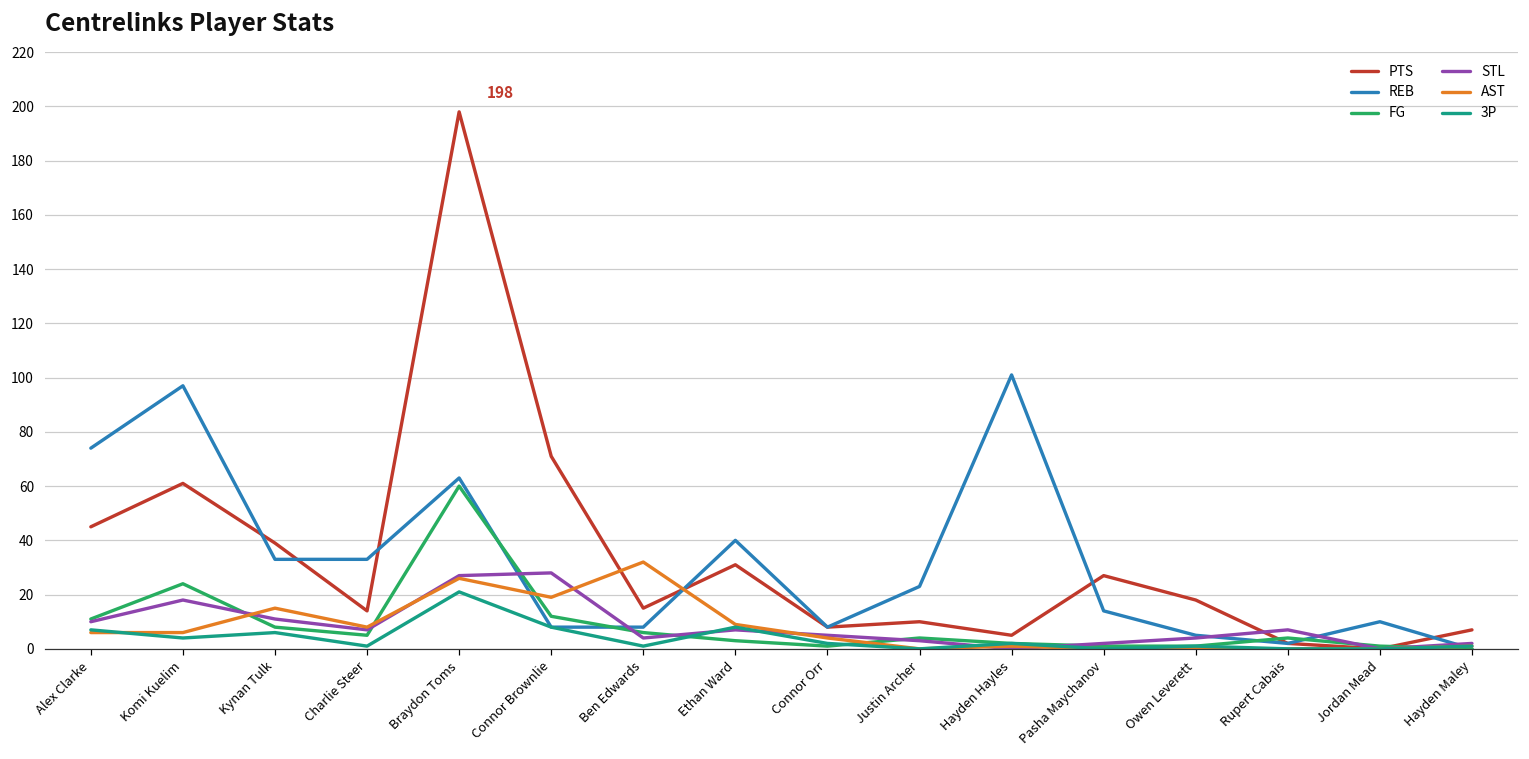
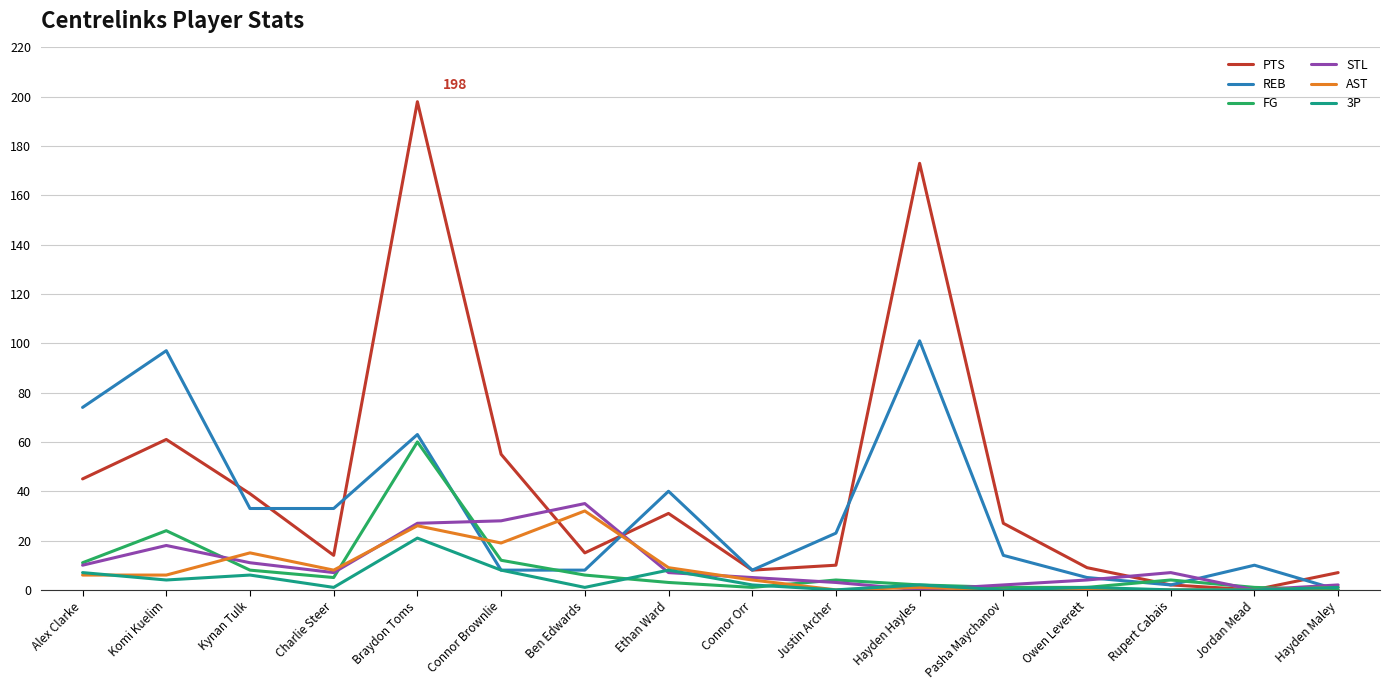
PTS, Connor Brownlie: 71 -> 55
STL, Ben Edwards: 4 -> 35
PTS, Hayden Hayles: 5 -> 173
PTS, Owen Leverett: 18 -> 9
